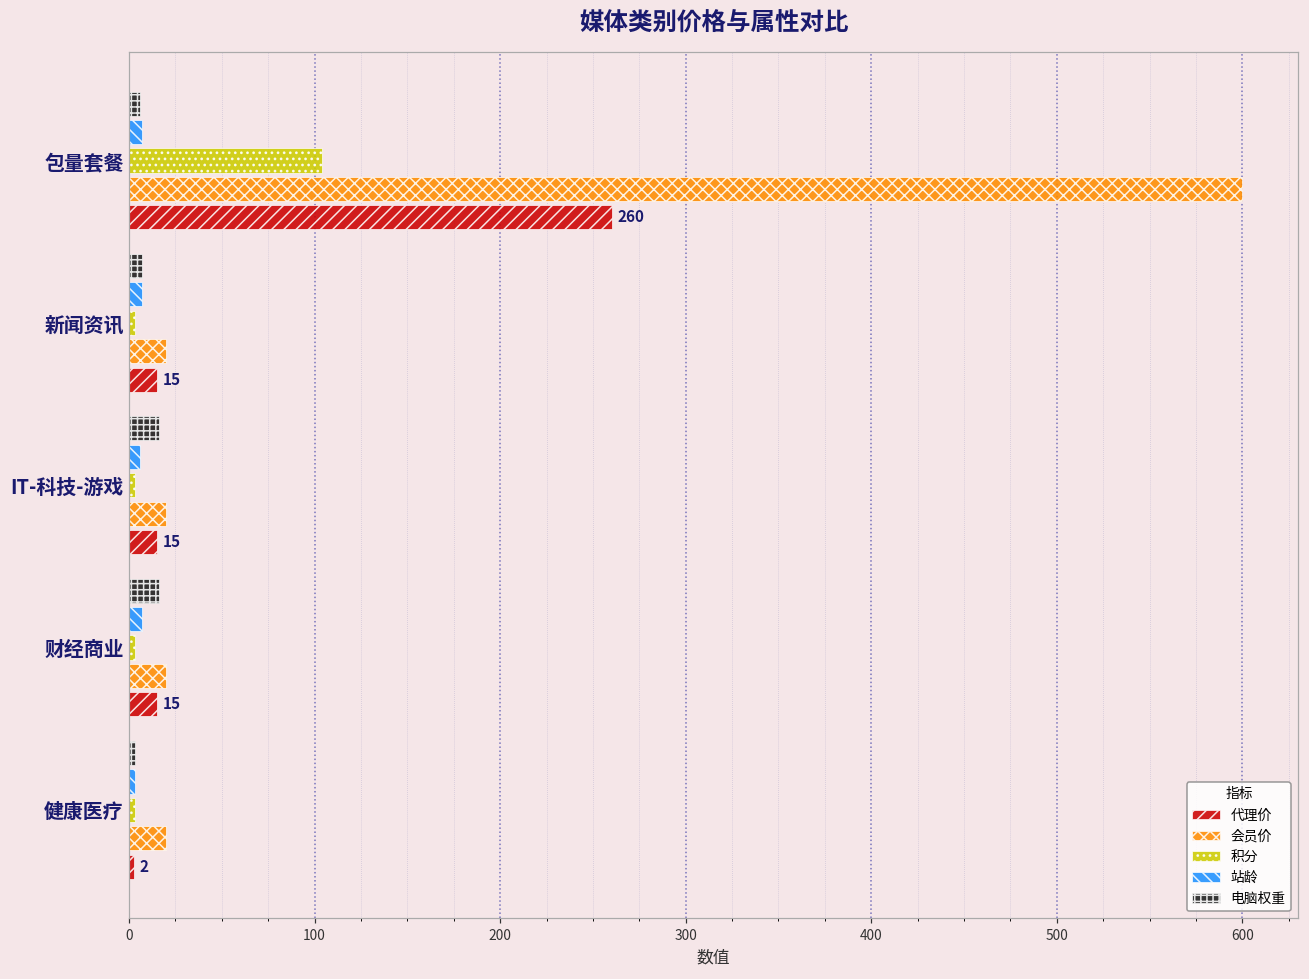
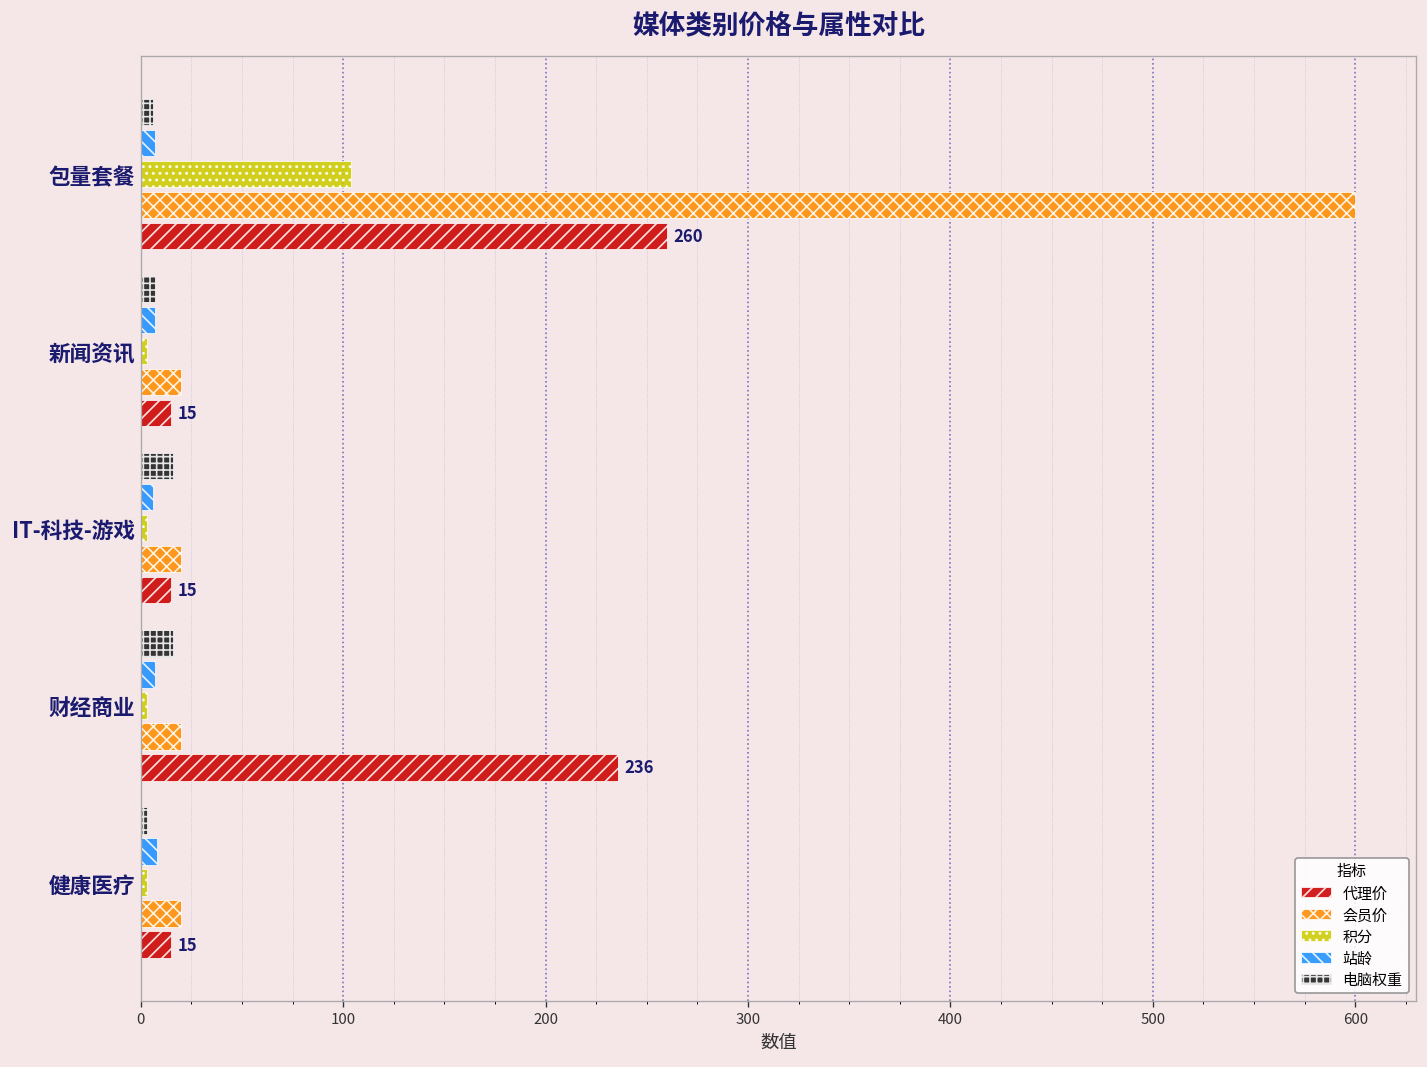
代理价, 财经商业: 15 -> 236
站龄, 健康医疗: 3 -> 8
代理价, 健康医疗: 2 -> 15
